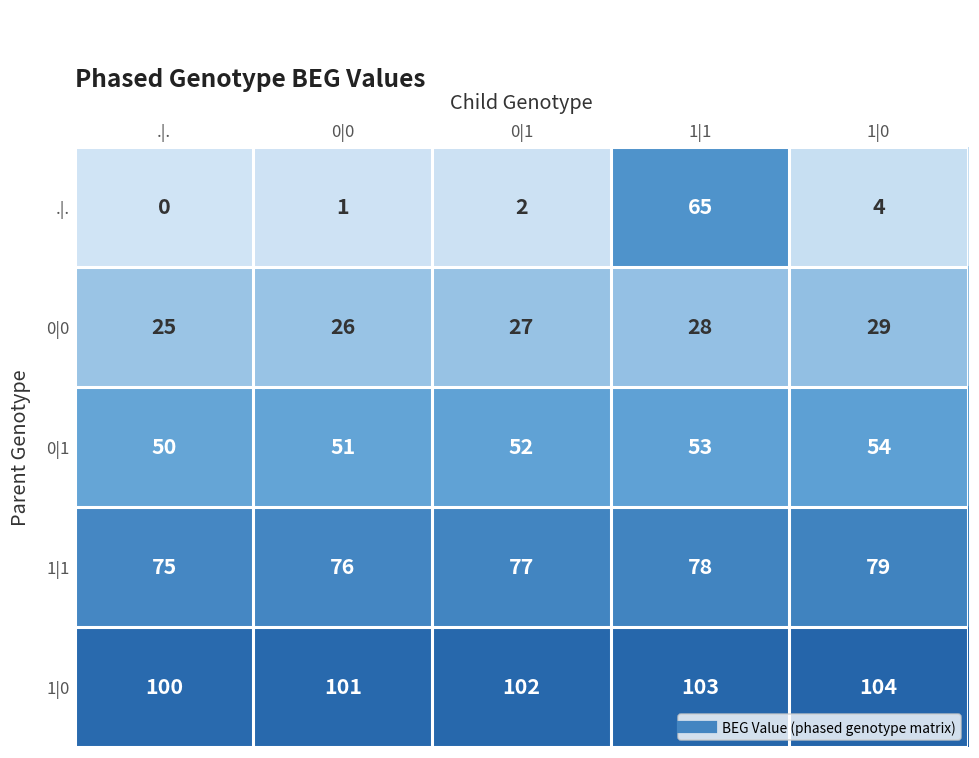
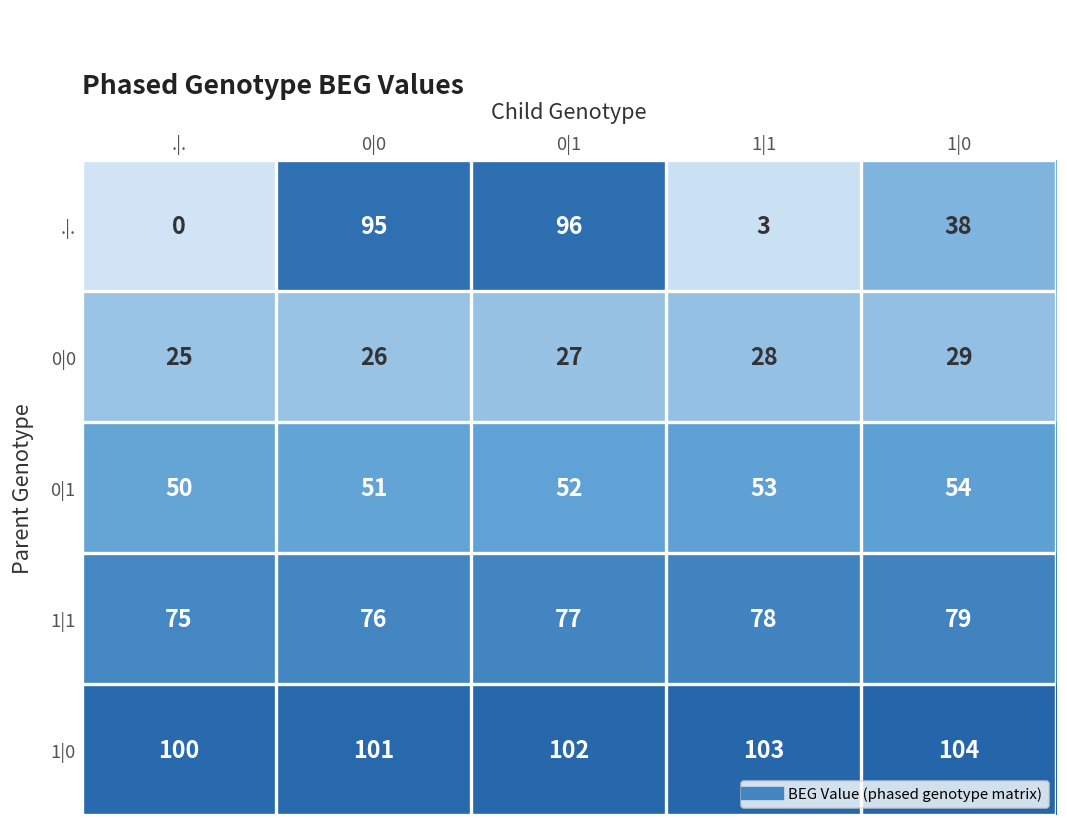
.|., 0|0: 1 -> 95
.|., 0|1: 2 -> 96
.|., 1|1: 65 -> 3
.|., 1|0: 4 -> 38
